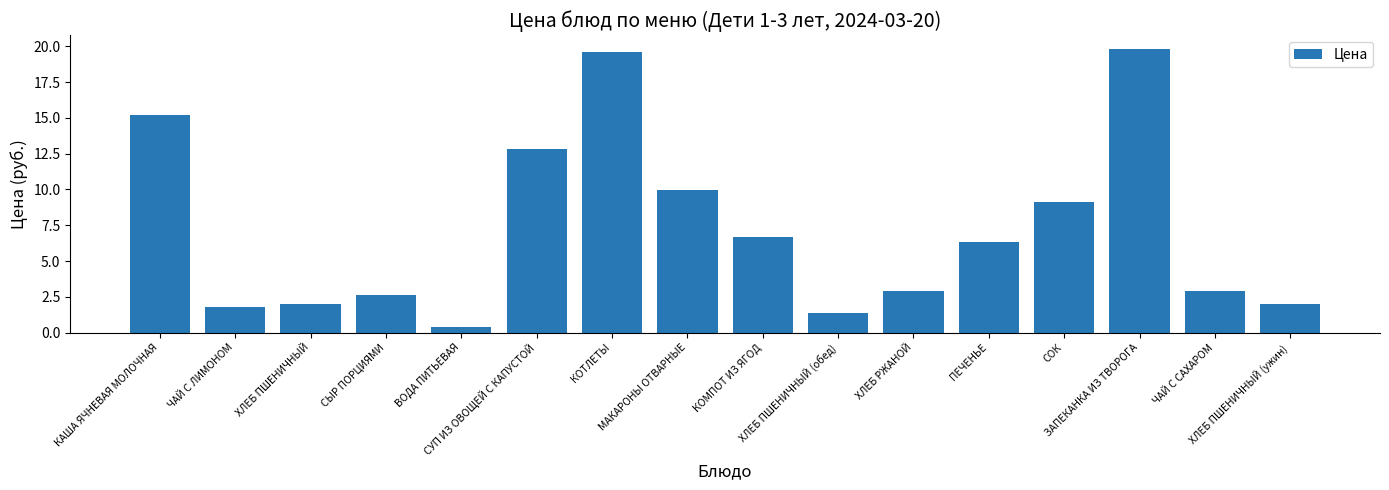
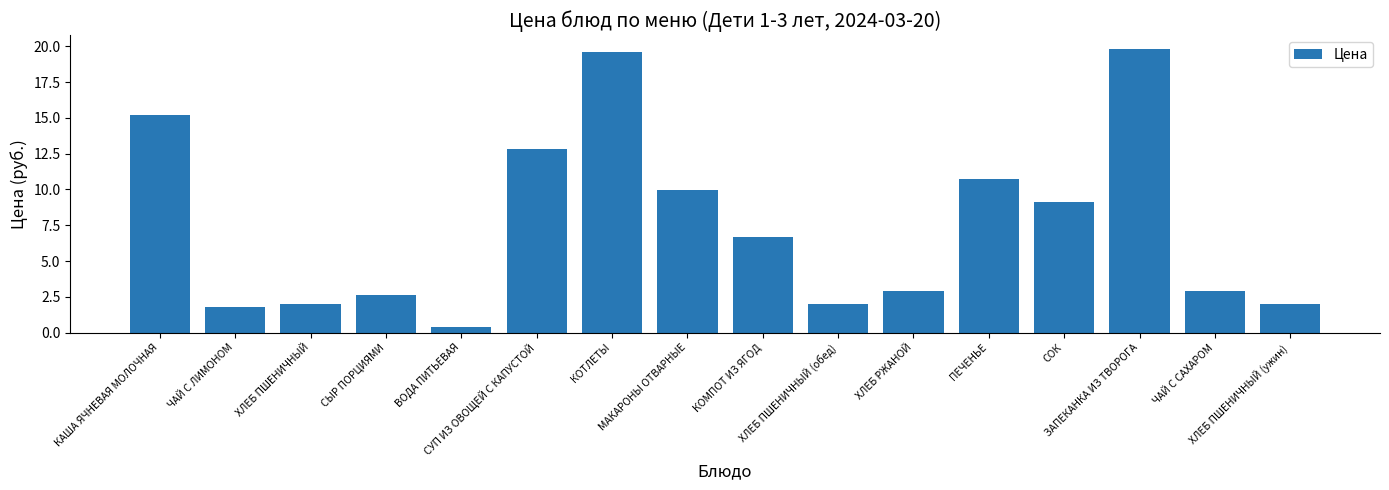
ХЛЕБ ПШЕНИЧНЫЙ (обед): 1.3 -> 2.0
ПЕЧЕНЬЕ: 6.3 -> 10.7
